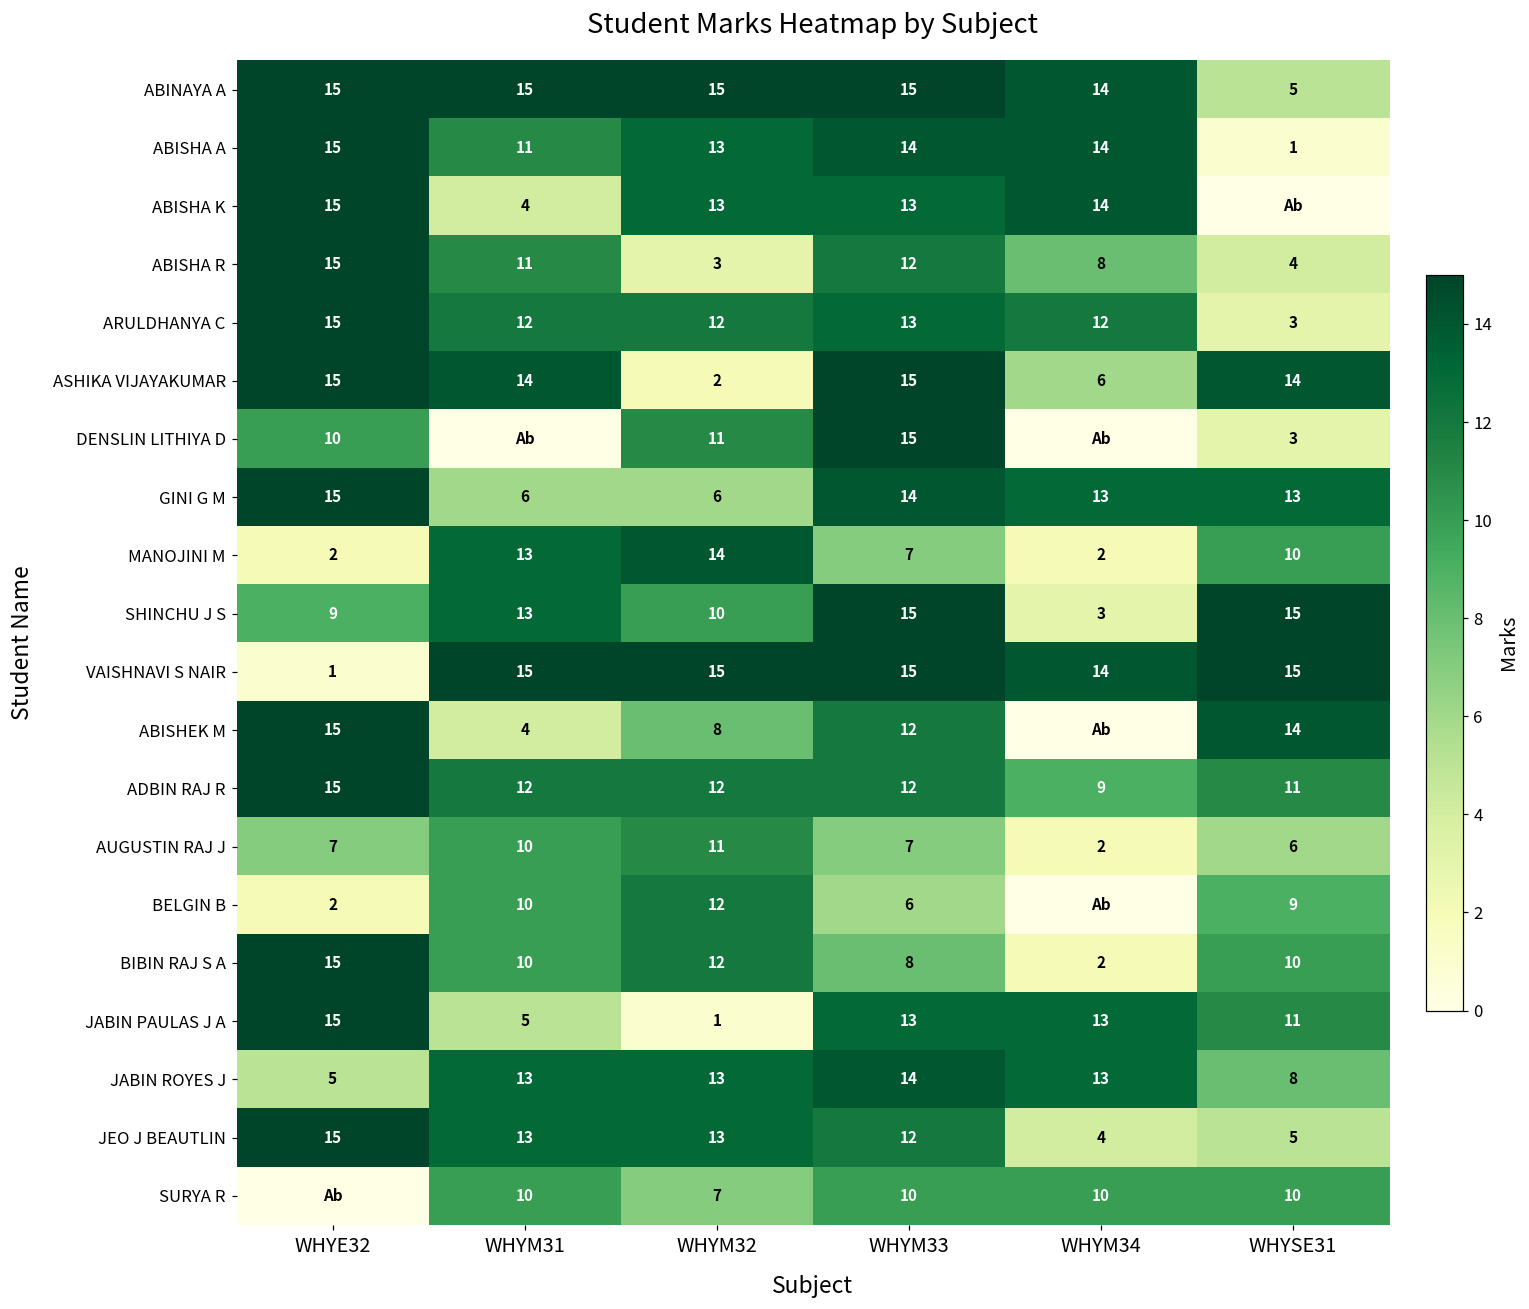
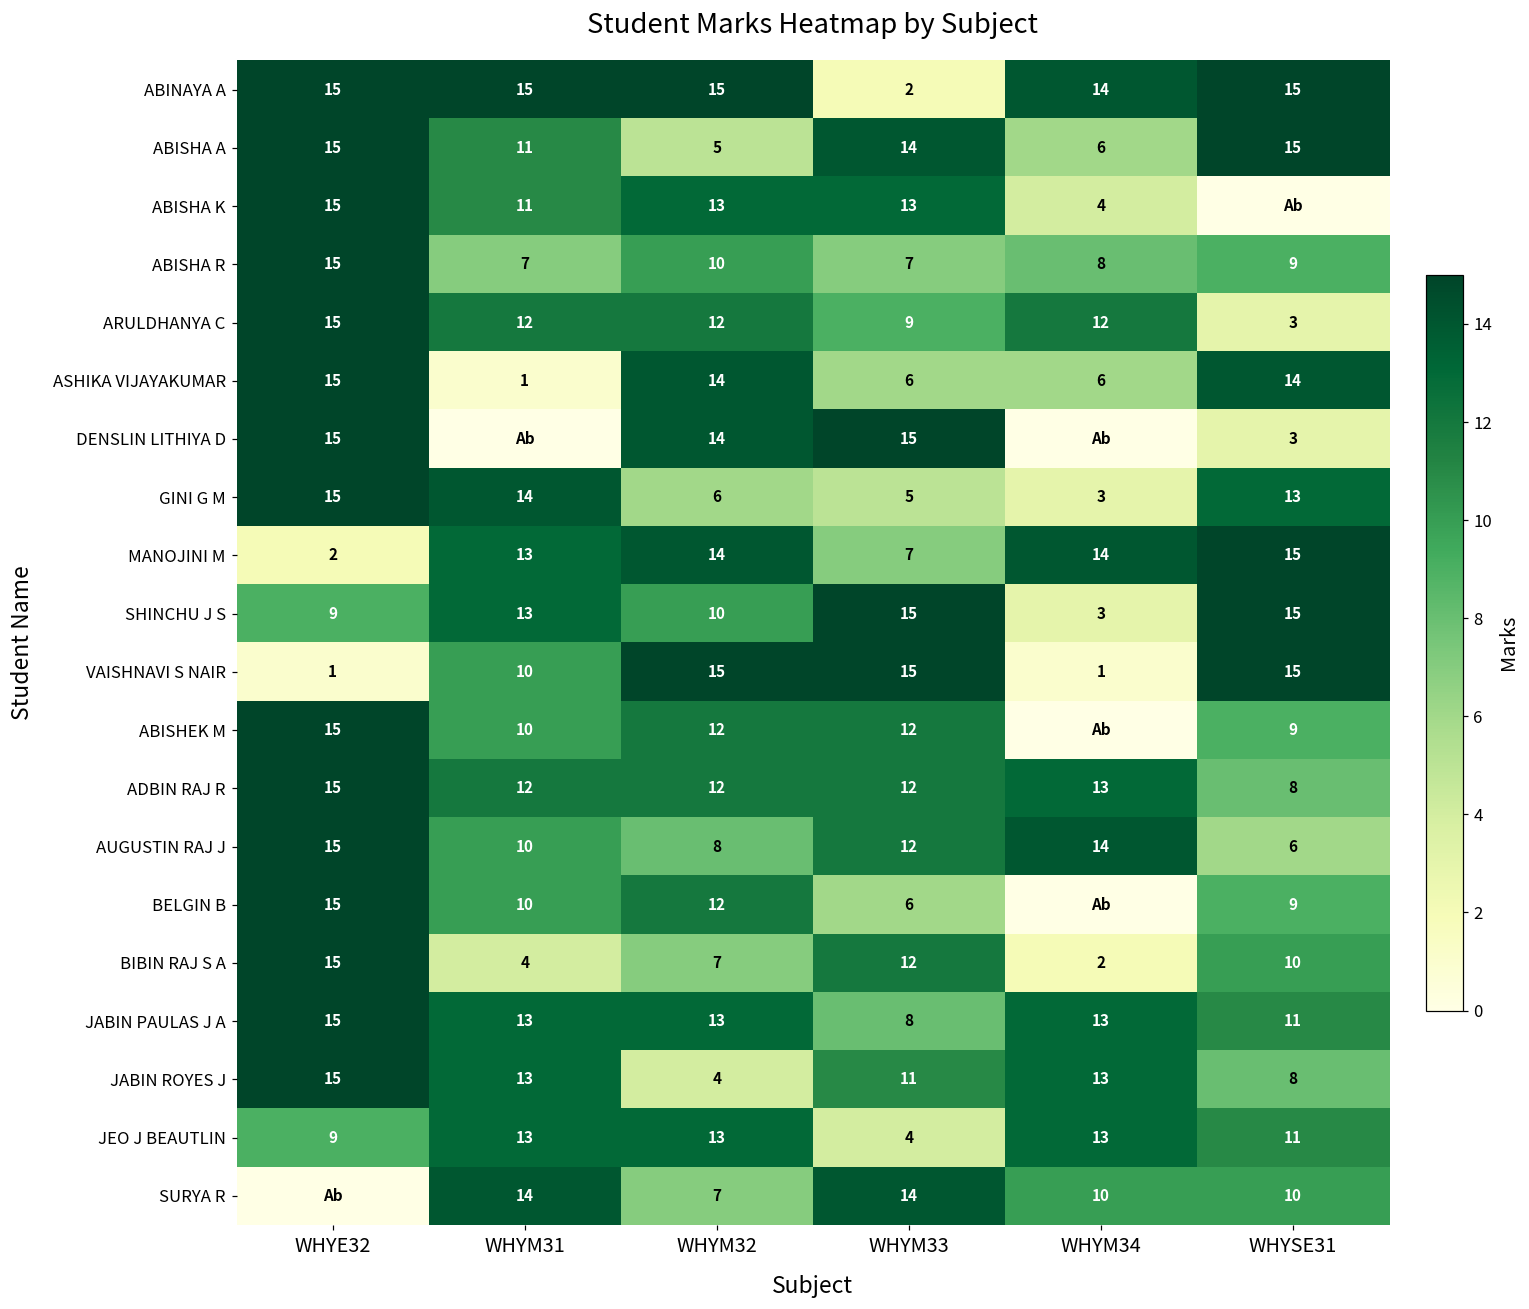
ABINAYA A, WHYM33: 15 -> 2
ABINAYA A, WHYSE31: 5 -> 15
ABISHA A, WHYM32: 13 -> 5
ABISHA A, WHYM34: 14 -> 6
ABISHA A, WHYSE31: 1 -> 15
ABISHA K, WHYM31: 4 -> 11
ABISHA K, WHYM34: 14 -> 4
ABISHA R, WHYM31: 11 -> 7
ABISHA R, WHYM32: 3 -> 10
ABISHA R, WHYM33: 12 -> 7
ABISHA R, WHYSE31: 4 -> 9
ARULDHANYA C, WHYM33: 13 -> 9
ASHIKA VIJAYAKUMAR, WHYM31: 14 -> 1
ASHIKA VIJAYAKUMAR, WHYM32: 2 -> 14
ASHIKA VIJAYAKUMAR, WHYM33: 15 -> 6
DENSLIN LITHIYA D, WHYE32: 10 -> 15
DENSLIN LITHIYA D, WHYM32: 11 -> 14
GINI G M, WHYM31: 6 -> 14
GINI G M, WHYM33: 14 -> 5
GINI G M, WHYM34: 13 -> 3
MANOJINI M, WHYM34: 2 -> 14
MANOJINI M, WHYSE31: 10 -> 15
VAISHNAVI S NAIR, WHYM31: 15 -> 10
VAISHNAVI S NAIR, WHYM34: 14 -> 1
ABISHEK M, WHYM31: 4 -> 10
ABISHEK M, WHYM32: 8 -> 12
ABISHEK M, WHYSE31: 14 -> 9
ADBIN RAJ R, WHYM34: 9 -> 13
ADBIN RAJ R, WHYSE31: 11 -> 8
AUGUSTIN RAJ J, WHYE32: 7 -> 15
AUGUSTIN RAJ J, WHYM32: 11 -> 8
AUGUSTIN RAJ J, WHYM33: 7 -> 12
AUGUSTIN RAJ J, WHYM34: 2 -> 14
BELGIN B, WHYE32: 2 -> 15
BIBIN RAJ S A, WHYM31: 10 -> 4
BIBIN RAJ S A, WHYM32: 12 -> 7
BIBIN RAJ S A, WHYM33: 8 -> 12
JABIN PAULAS J A, WHYM31: 5 -> 13
JABIN PAULAS J A, WHYM32: 1 -> 13
JABIN PAULAS J A, WHYM33: 13 -> 8
JABIN ROYES J, WHYE32: 5 -> 15
JABIN ROYES J, WHYM32: 13 -> 4
JABIN ROYES J, WHYM33: 14 -> 11
JEO J BEAUTLIN, WHYE32: 15 -> 9
JEO J BEAUTLIN, WHYM33: 12 -> 4
JEO J BEAUTLIN, WHYM34: 4 -> 13
JEO J BEAUTLIN, WHYSE31: 5 -> 11
SURYA R, WHYM31: 10 -> 14
SURYA R, WHYM33: 10 -> 14
